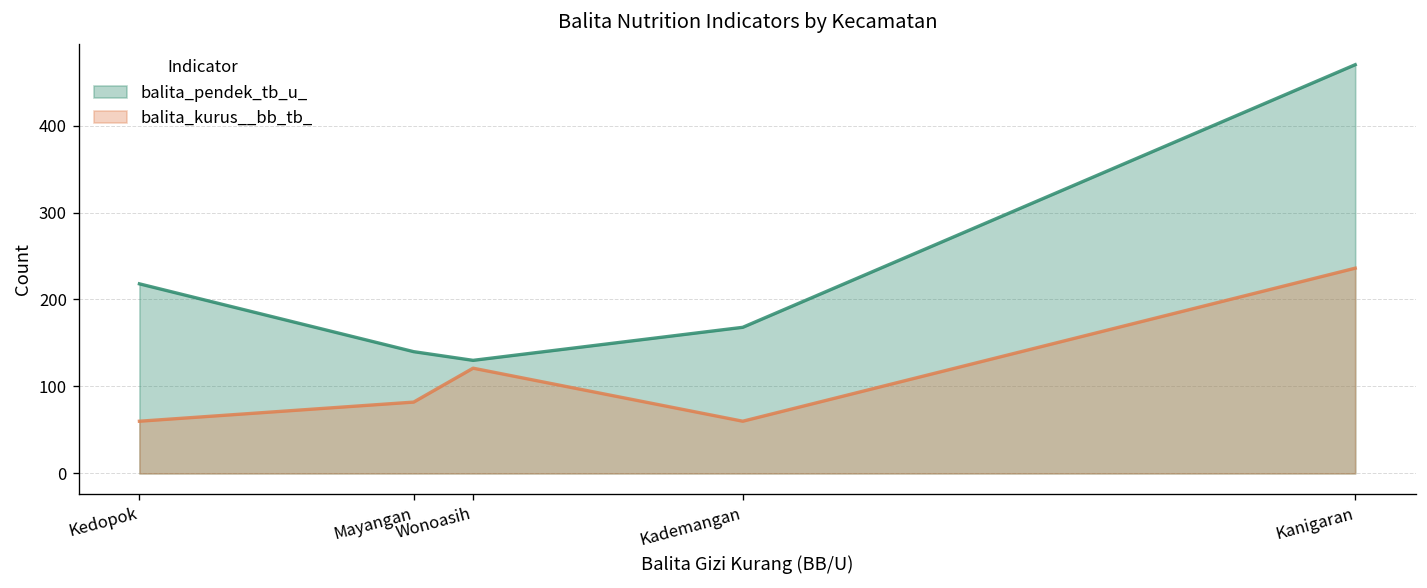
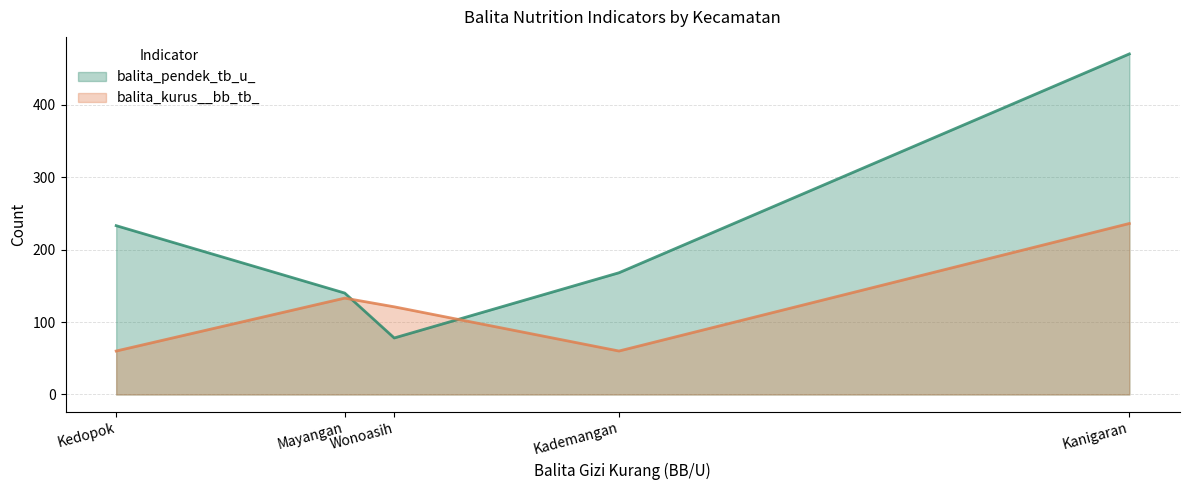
balita_pendek_tb_u_, Kedopok: 220 -> 230
balita_kurus__bb_tb_, Mayangan: 80 -> 130
balita_pendek_tb_u_, Wonoasih: 130 -> 80
